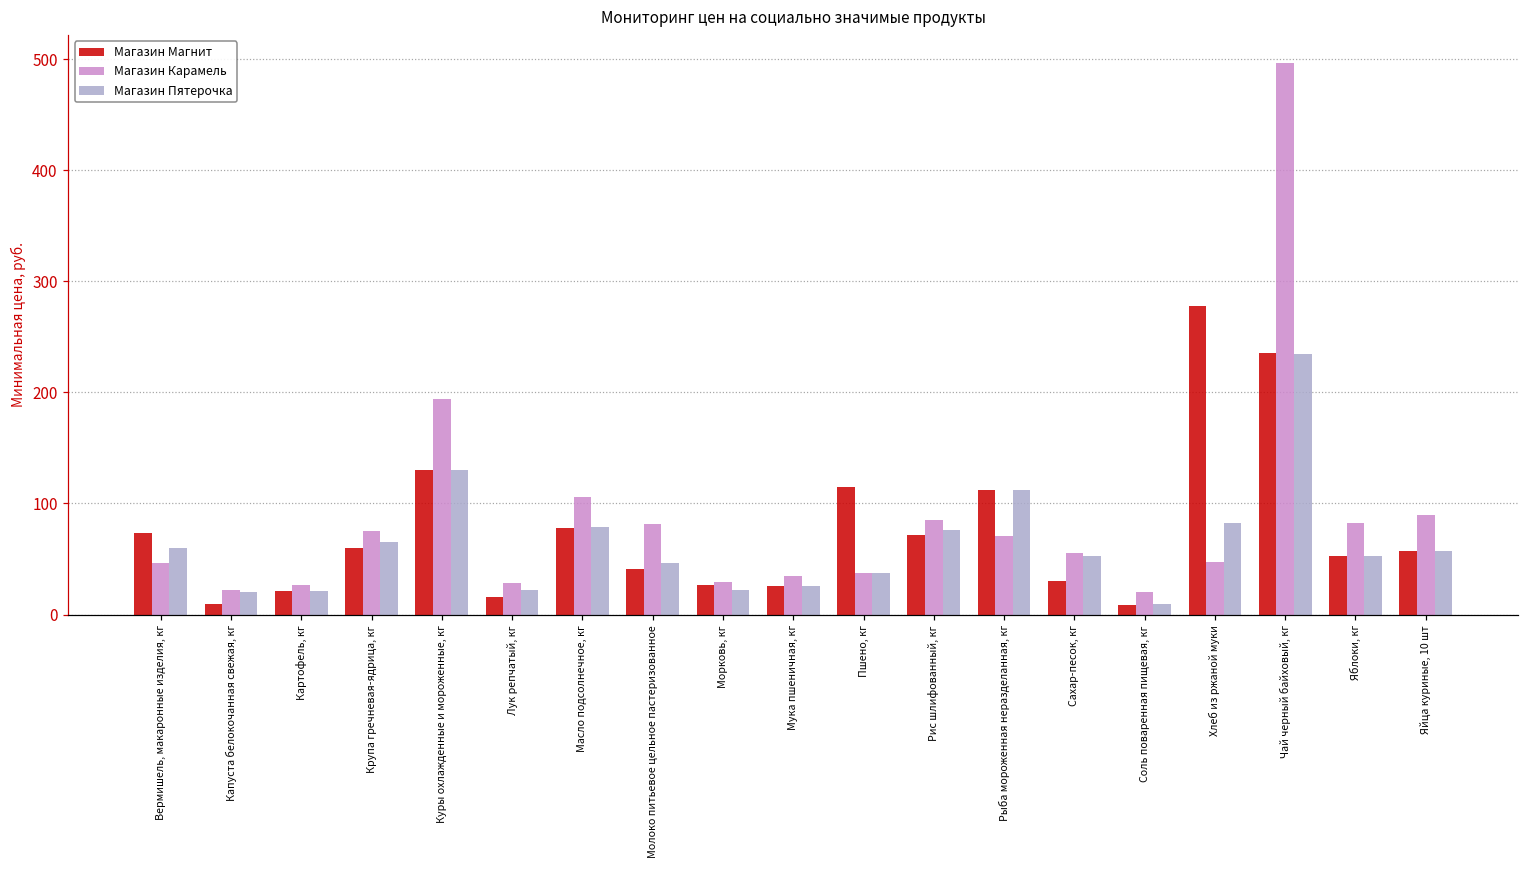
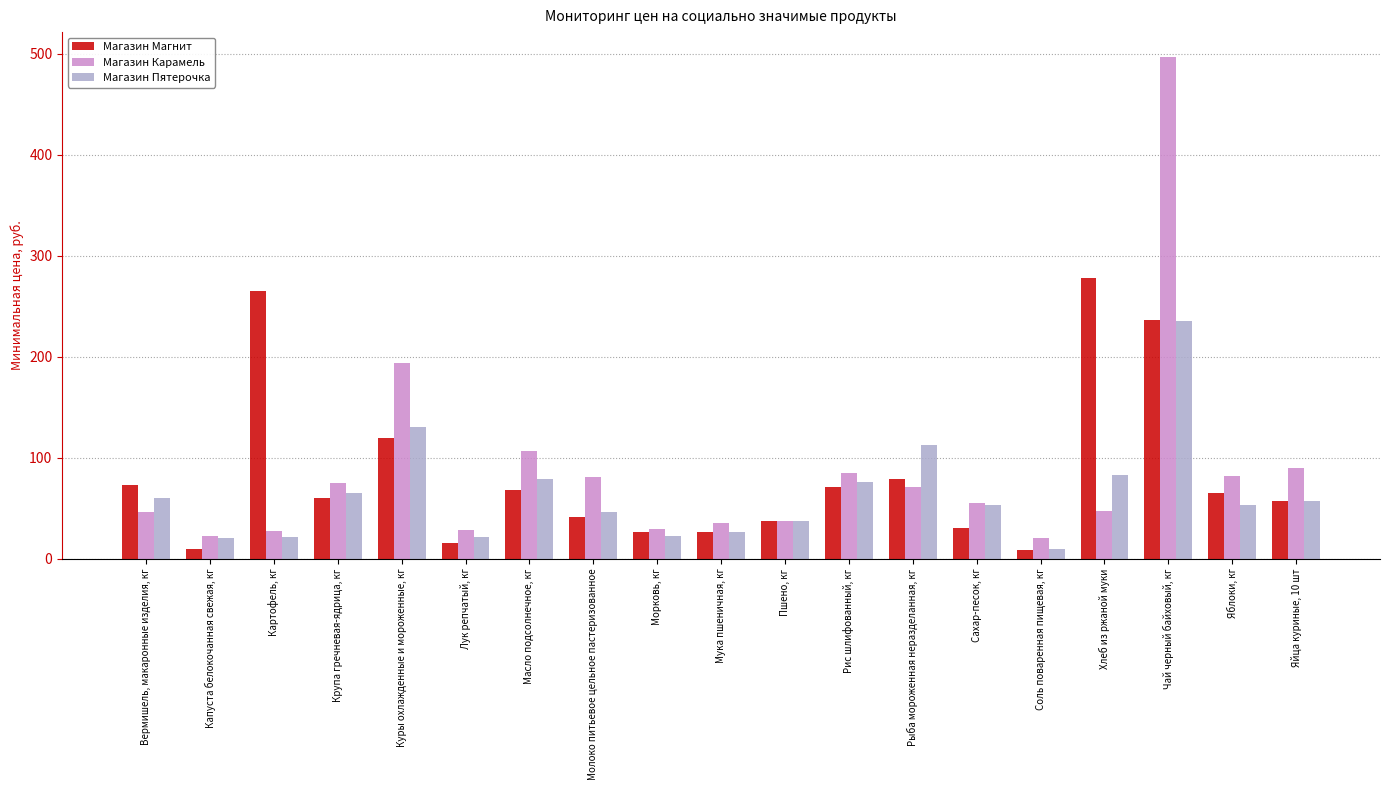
Магазин Магнит, Картофель, кг: 21 -> 265
Магазин Магнит, Куры охлажденные и мороженные, кг: 130 -> 120
Магазин Магнит, Масло подсолнечное, кг: 78 -> 68
Магазин Магнит, Пшено, кг: 115 -> 37
Магазин Магнит, Рыба мороженная неразделанная, кг: 112 -> 79
Магазин Магнит, Яблоки, кг: 53 -> 65
